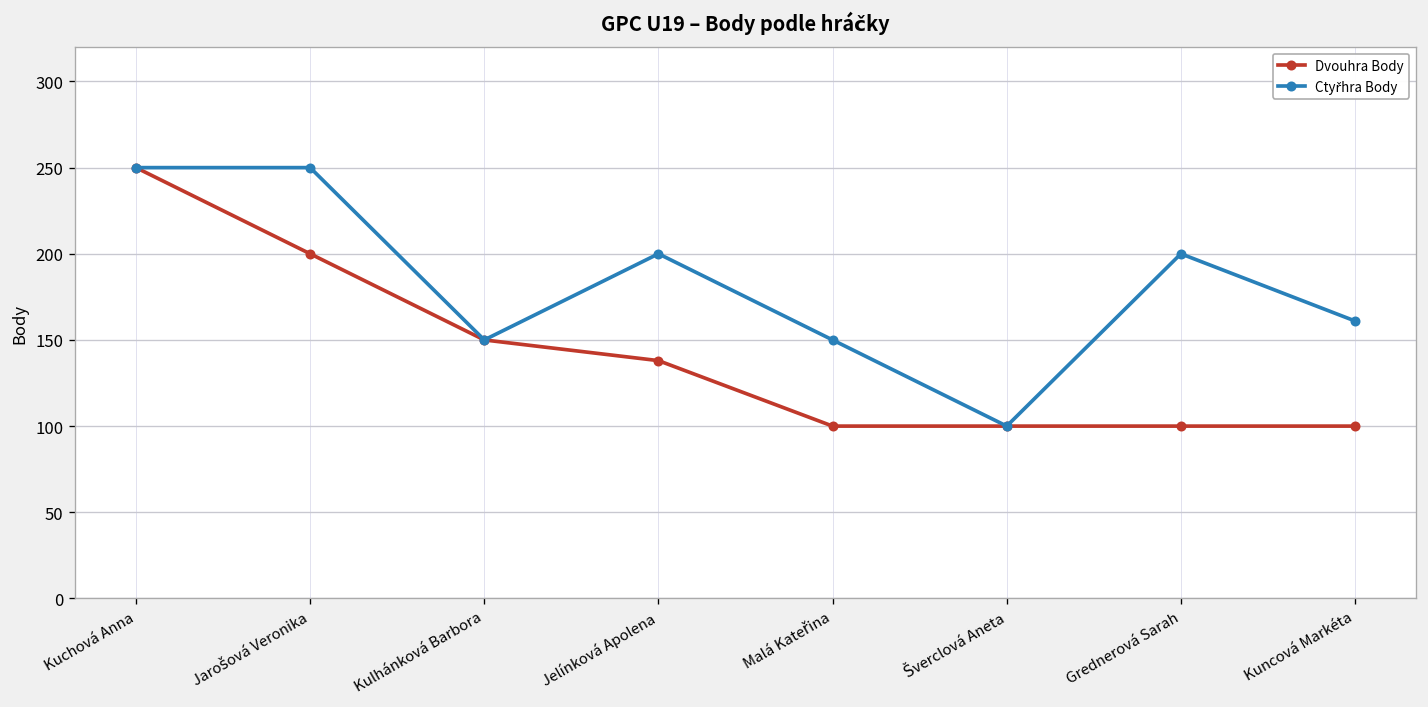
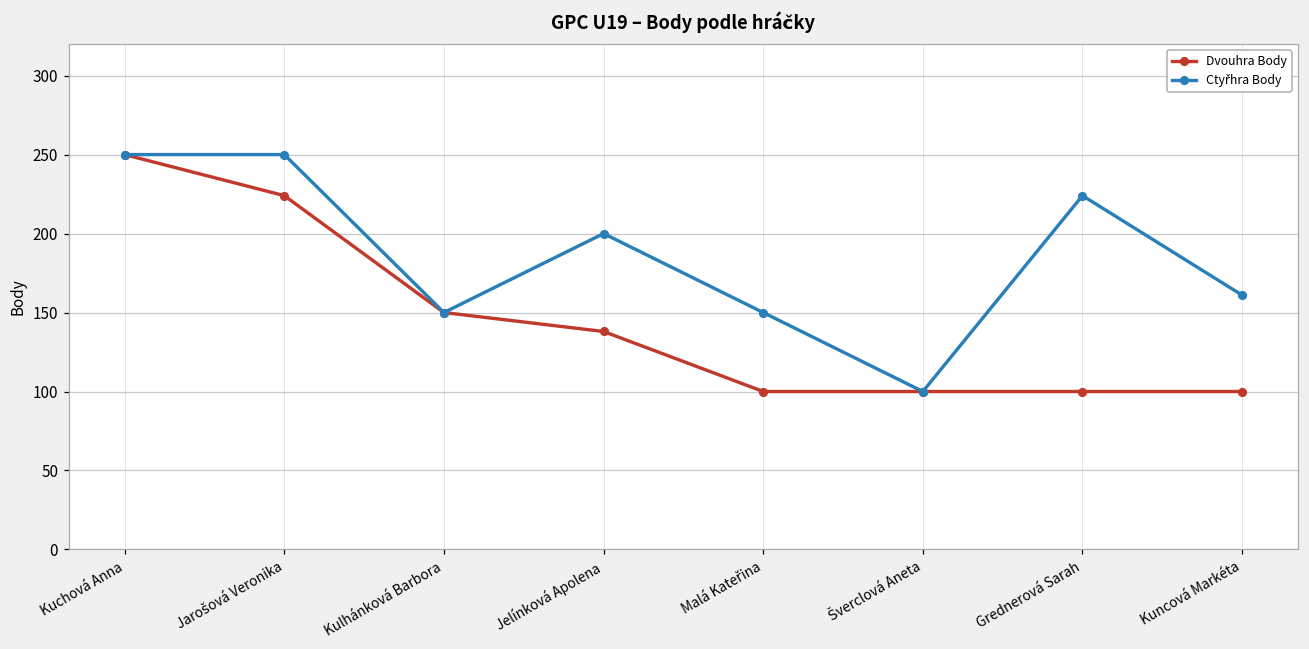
Dvouhra Body, Jarošová Veronika: 200 -> 224
Ctyřhra Body, Grednerová Sarah: 200 -> 224
